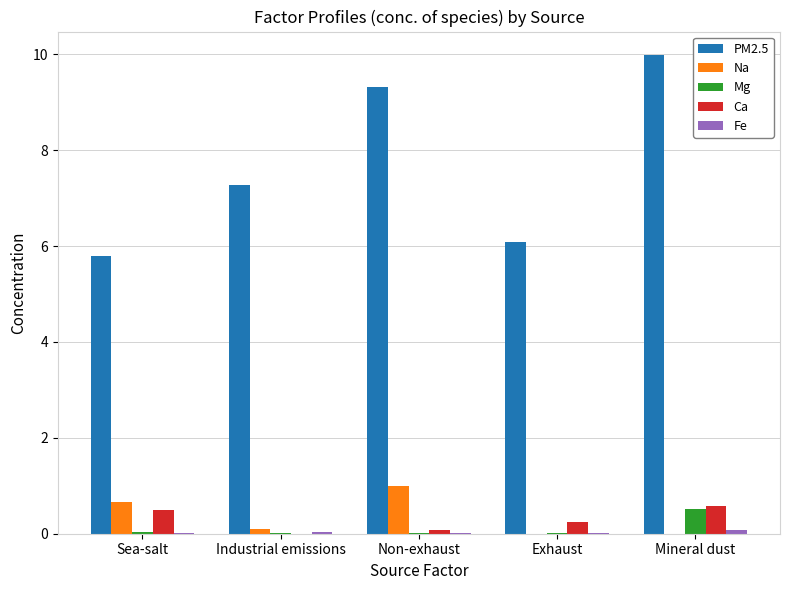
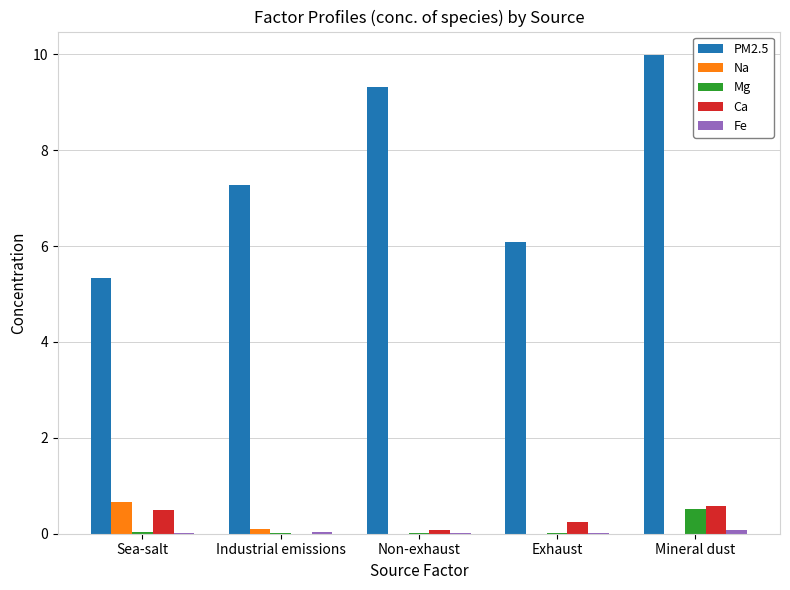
PM2.5, Sea-salt: 5.8 -> 5.3
Na, Non-exhaust: 1 -> 0
